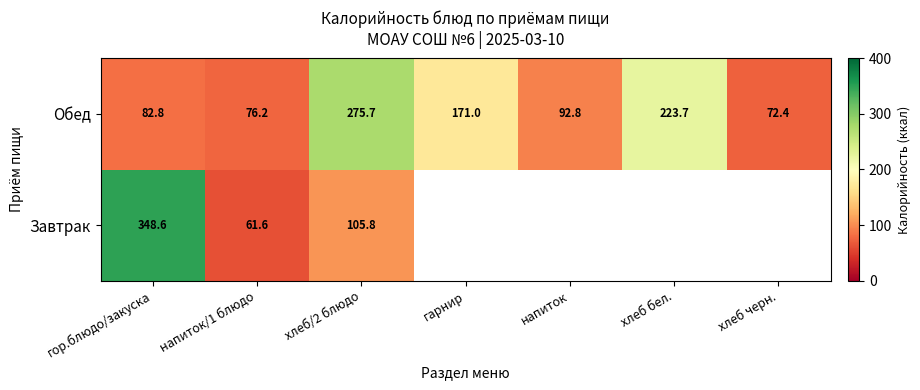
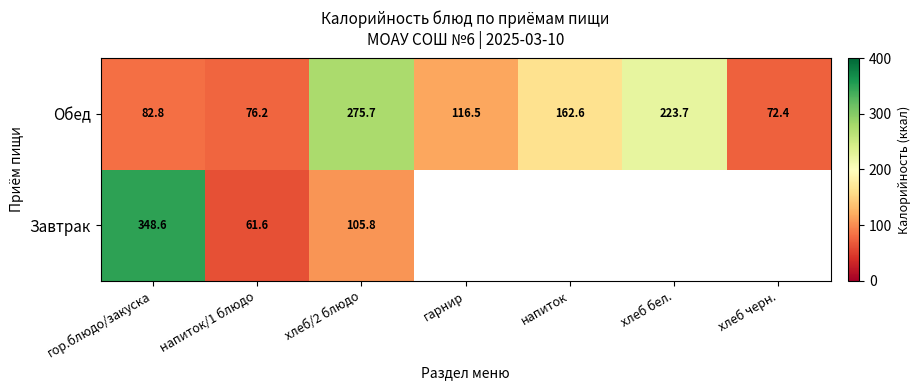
Обед, гарнир: 171.0 -> 116.5
Обед, напиток: 92.8 -> 162.6
